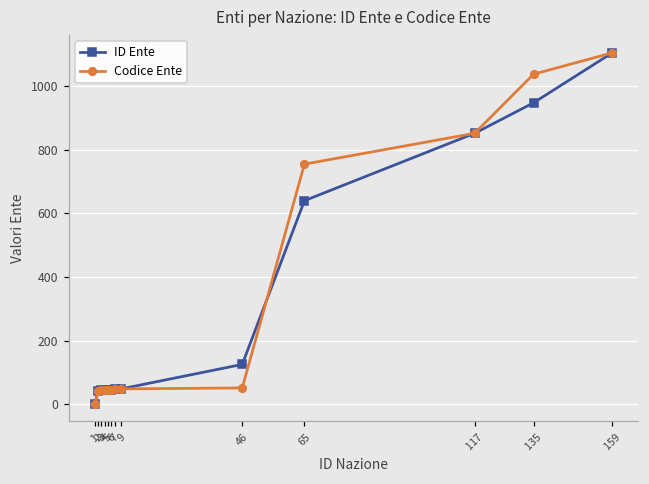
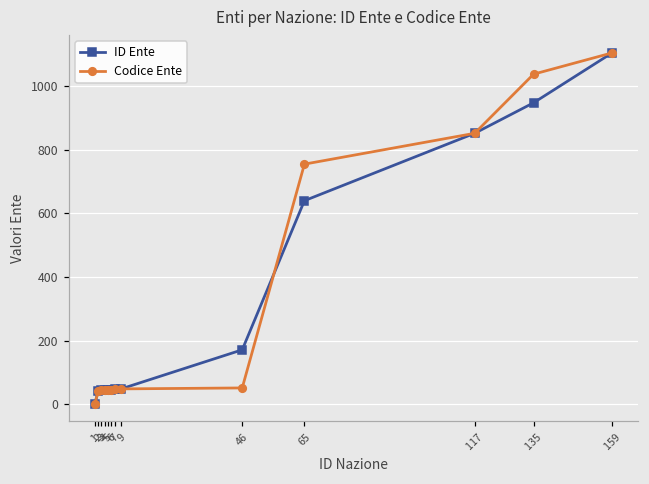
ID Ente, 46: 130 -> 170
